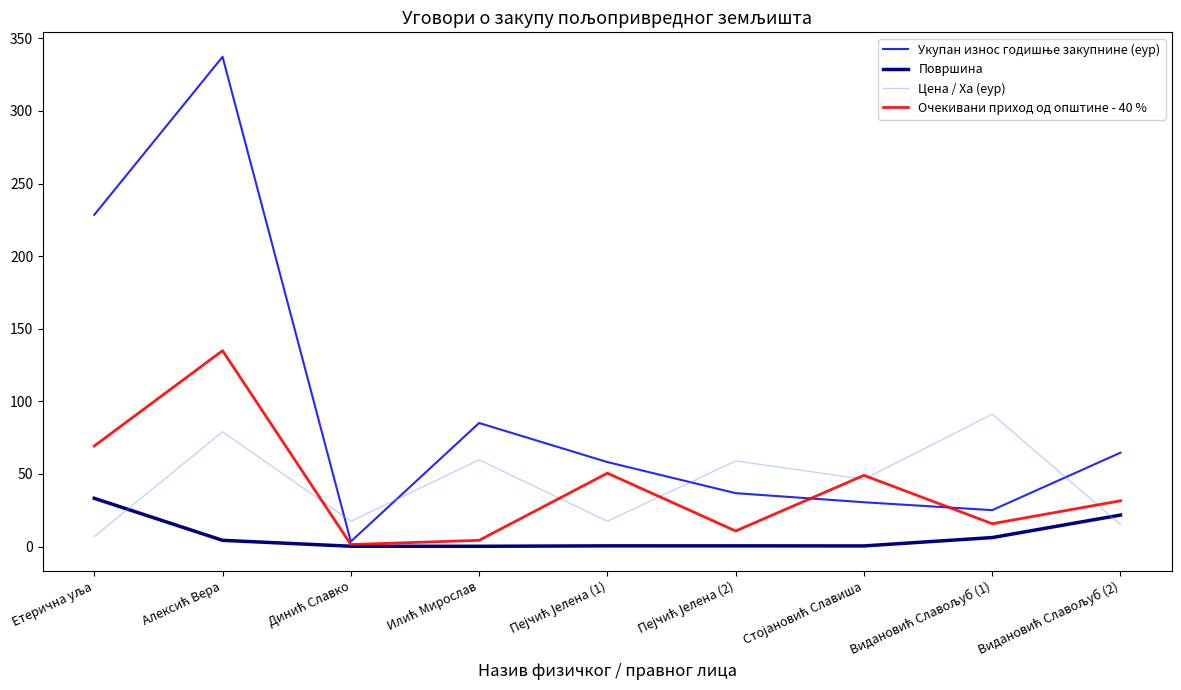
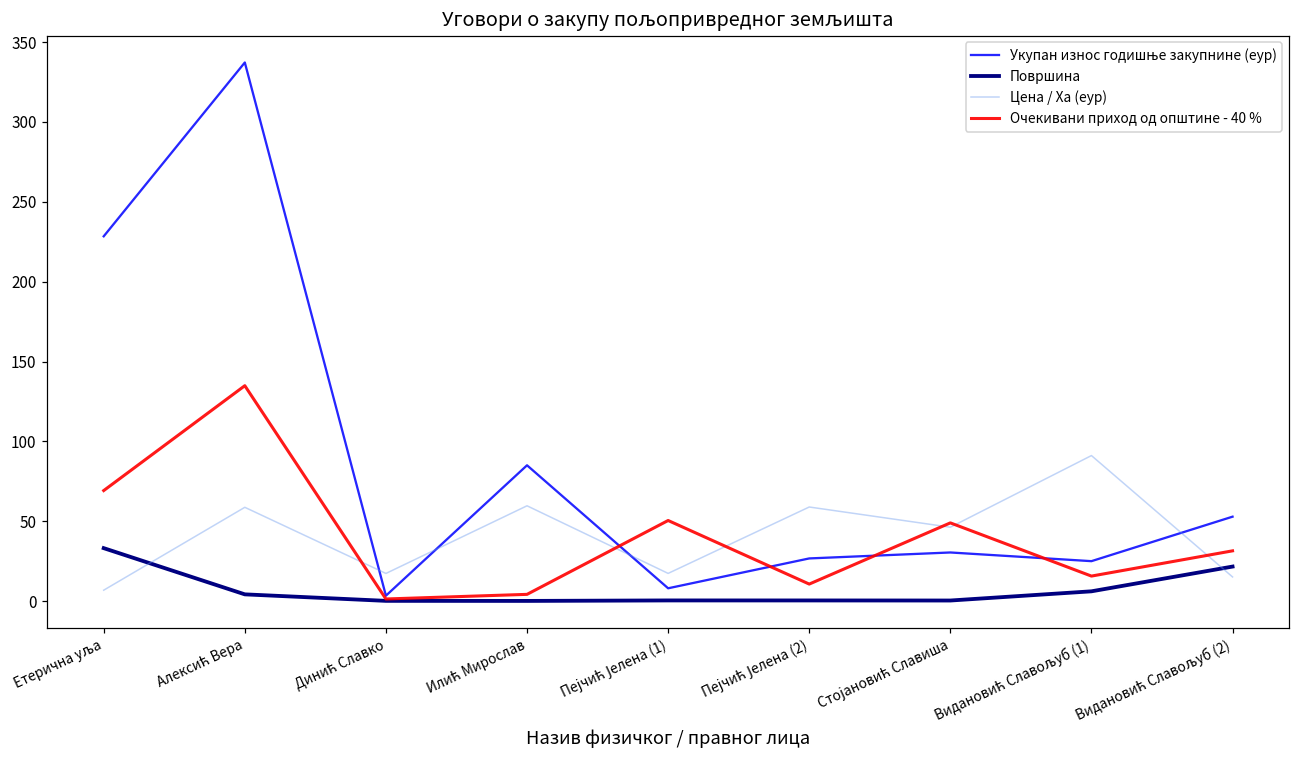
Цена / Ха (еур), Алексић Вера: 79 -> 59
Укупан износ годишње закупнине (еур), Пејчић Јелена (1): 58 -> 8
Укупан износ годишње закупнине (еур), Пејчић Јелена (2): 37 -> 27
Укупан износ годишње закупнине (еур), Видановић Славољуб (2): 65 -> 53
